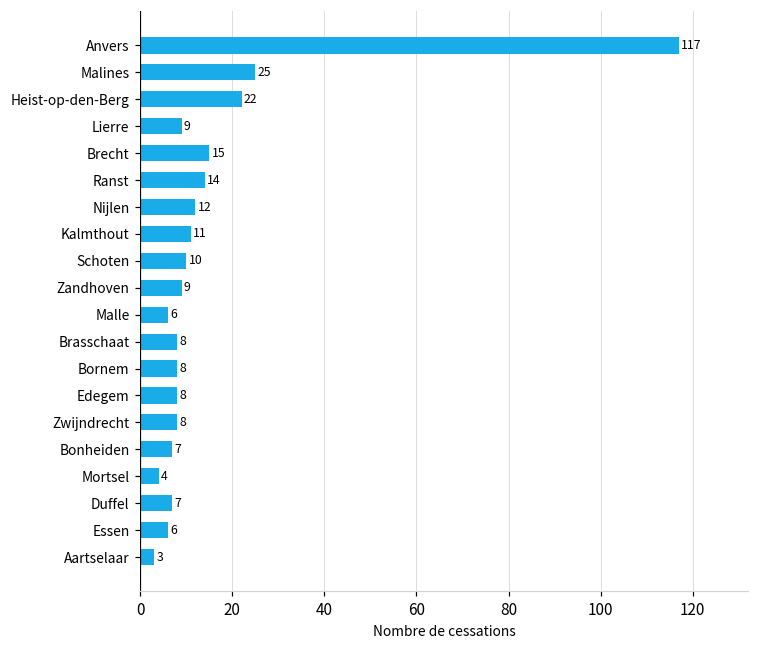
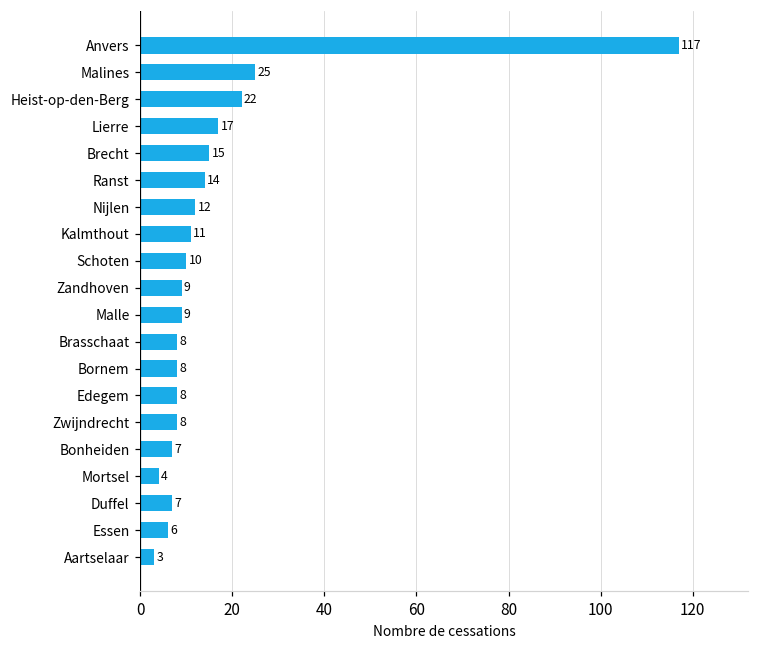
Lierre: 9 -> 17
Malle: 6 -> 9
